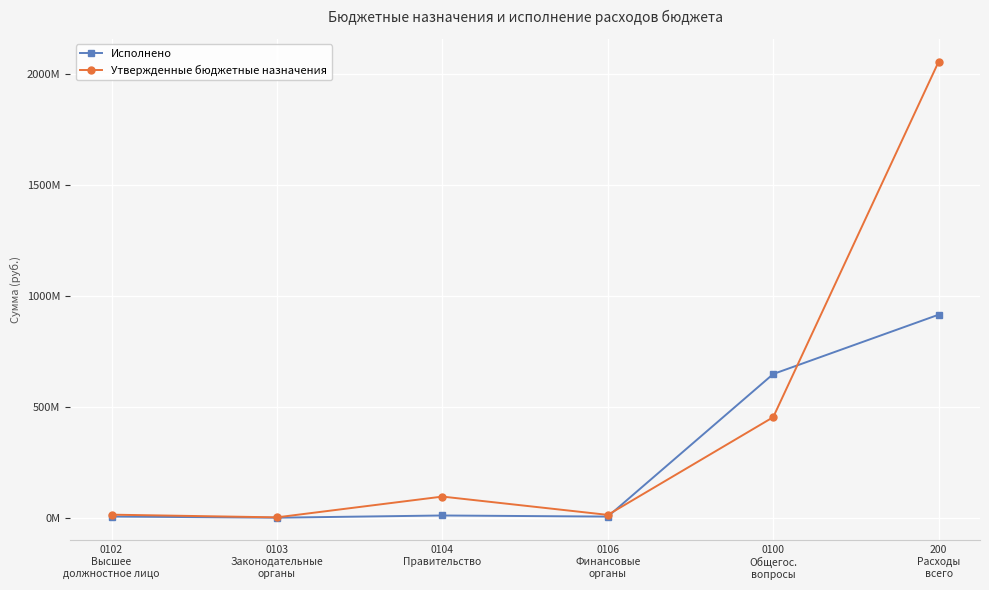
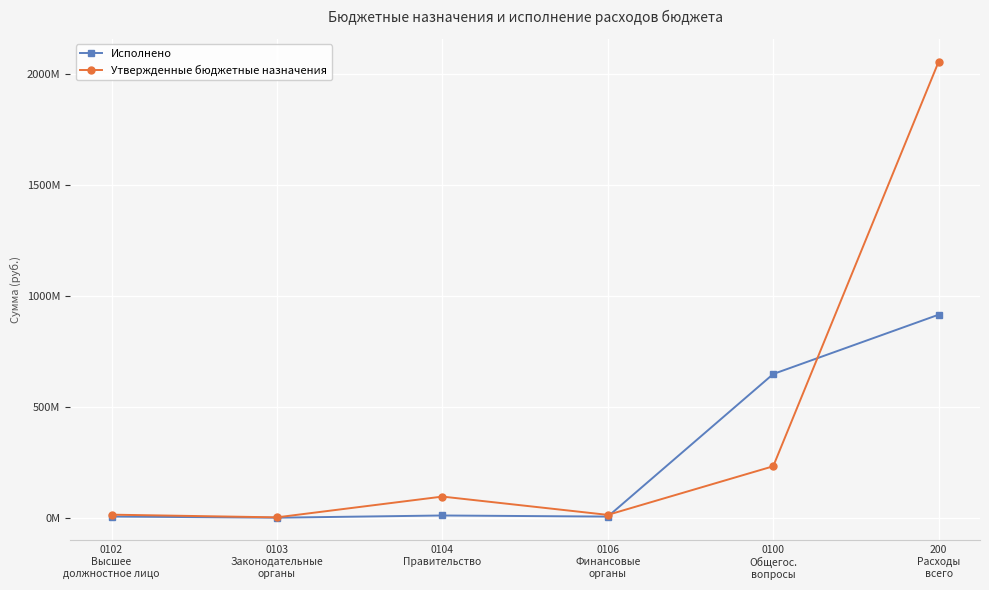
Утвержденные бюджетные назначения, 0100 Общегос. вопросы: 450000000 -> 230000000
